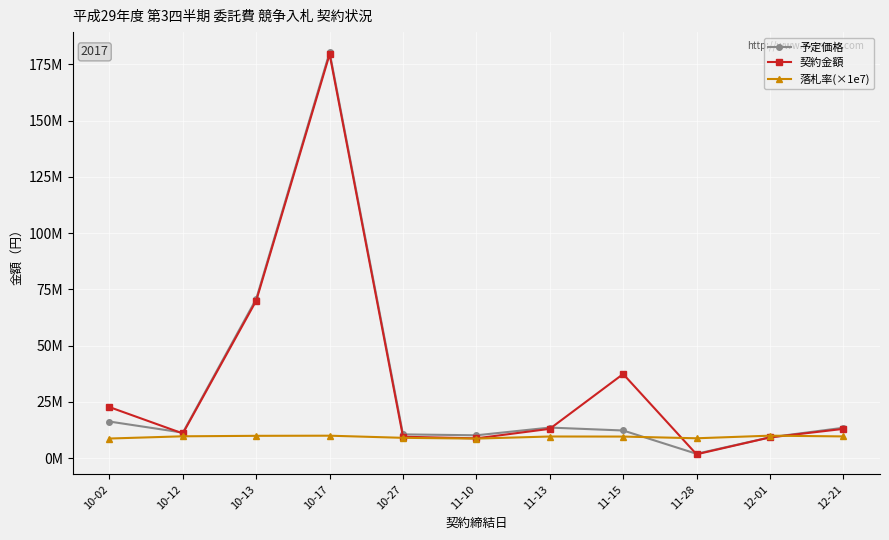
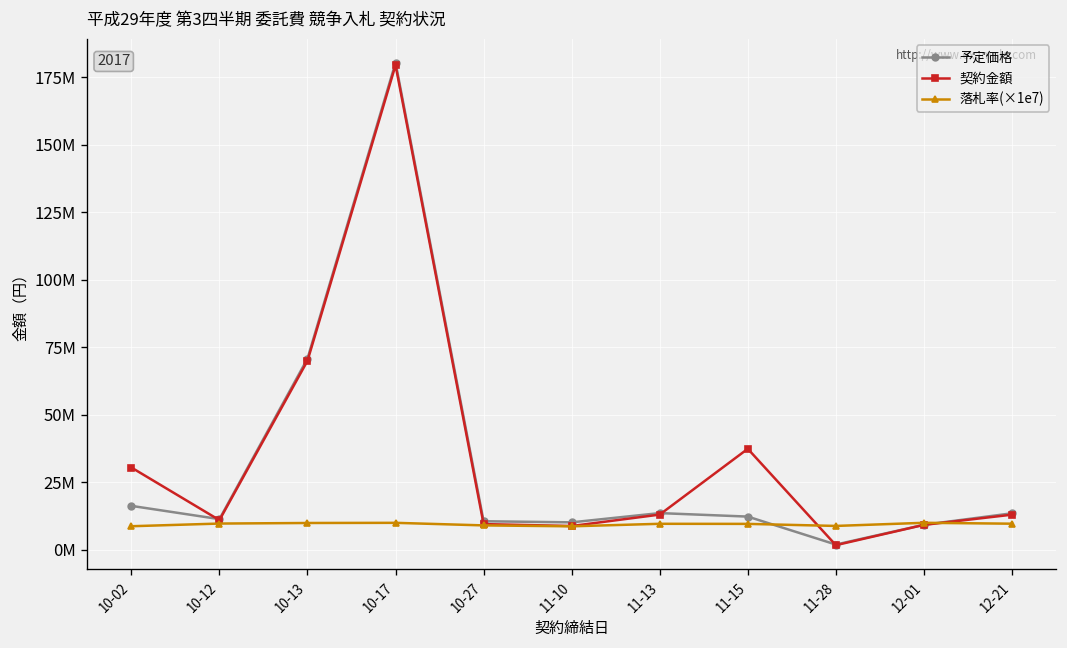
契約金額, 10-02: 23000000 -> 30000000
